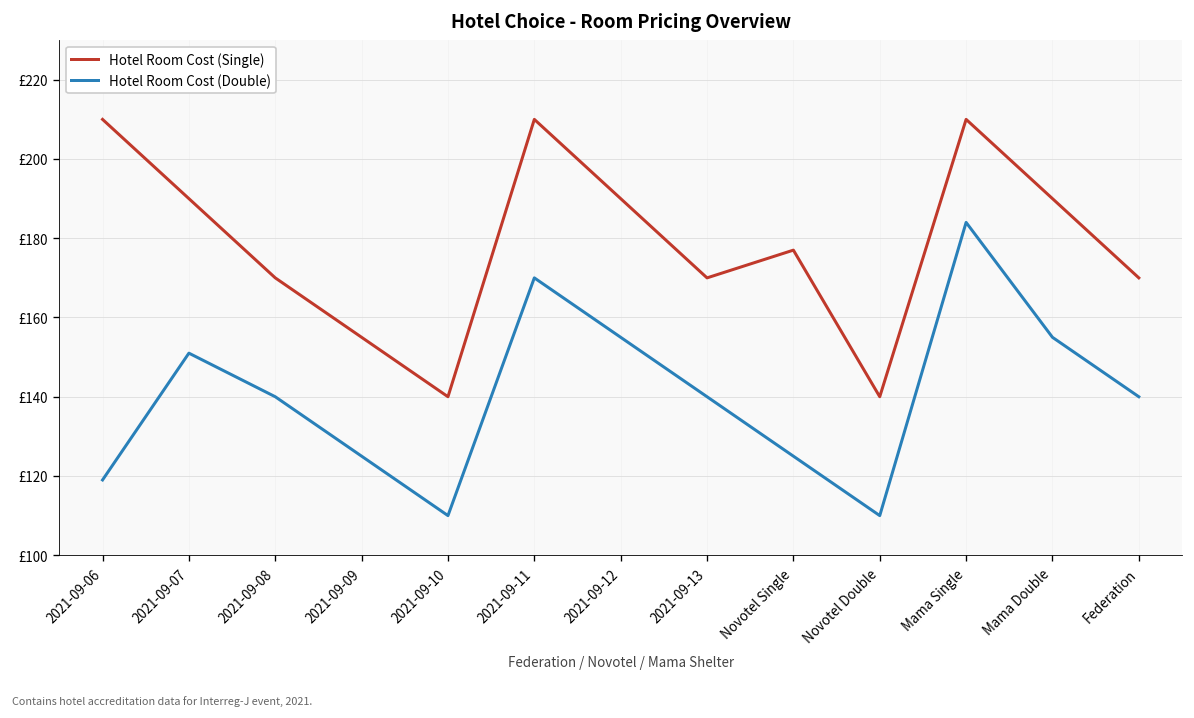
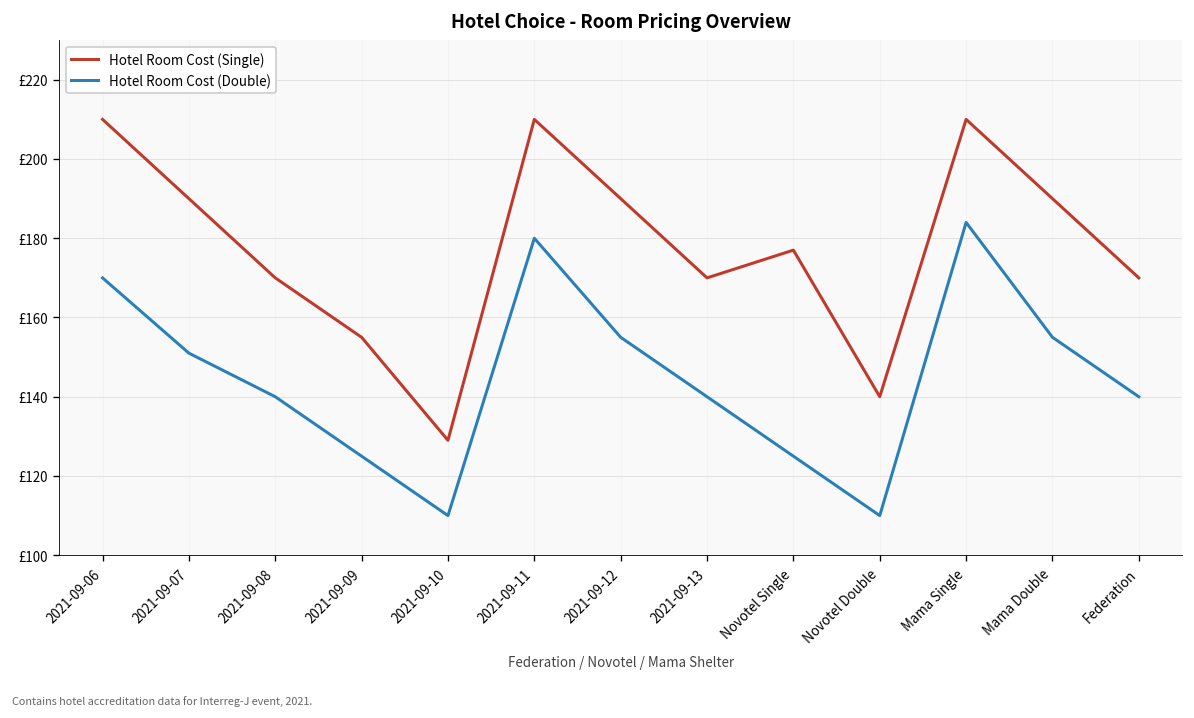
Hotel Room Cost (Double), 2021-09-06: £119 -> £170
Hotel Room Cost (Single), 2021-09-10: £140 -> £129
Hotel Room Cost (Double), 2021-09-11: £170 -> £180
